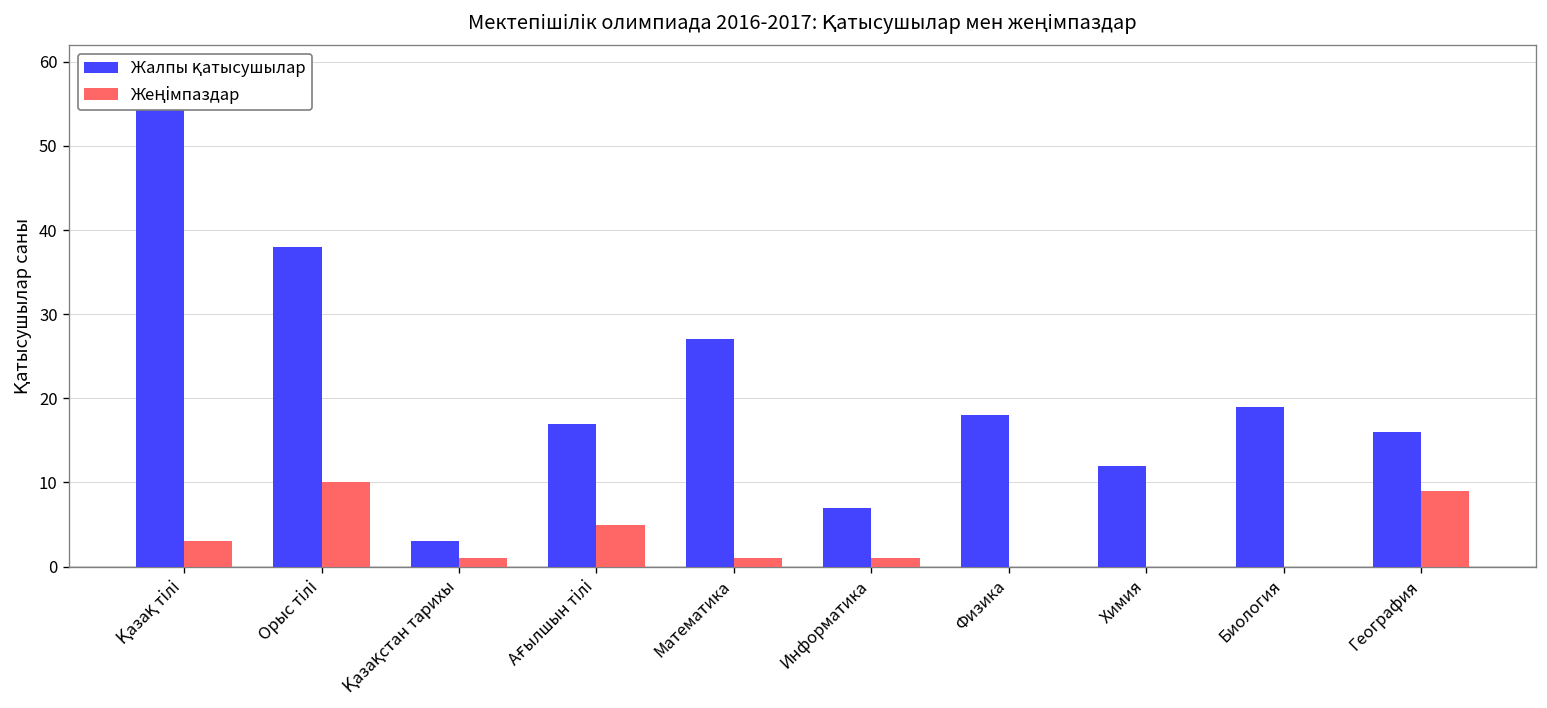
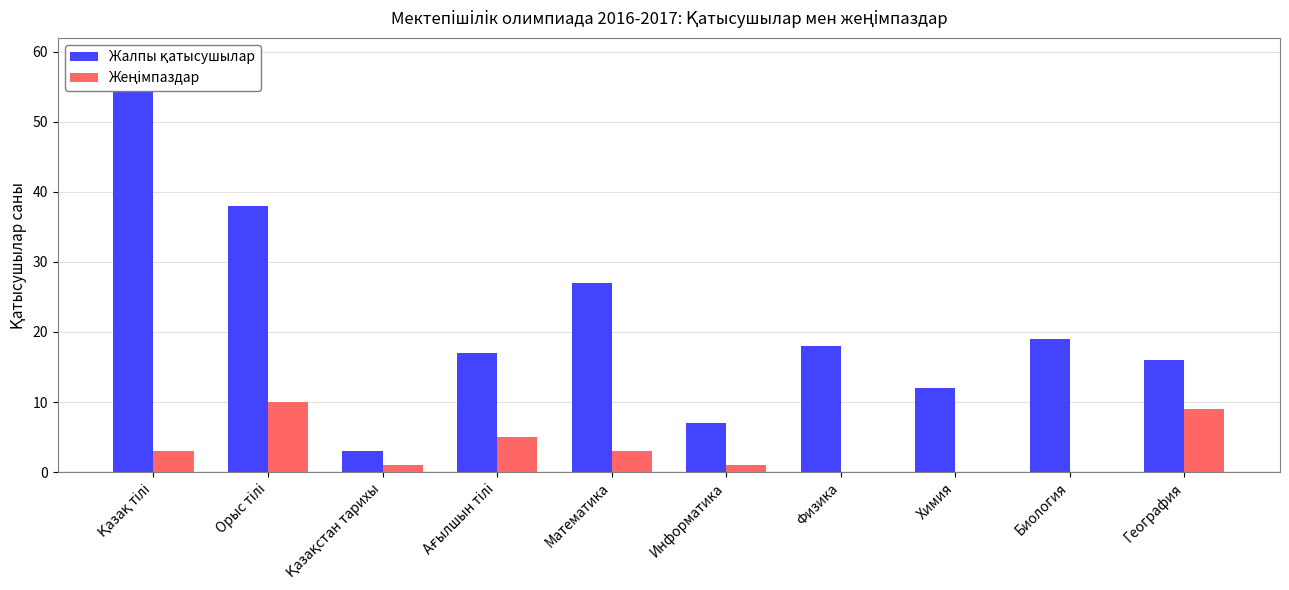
Жеңімпаздар, Математика: 1 -> 3
